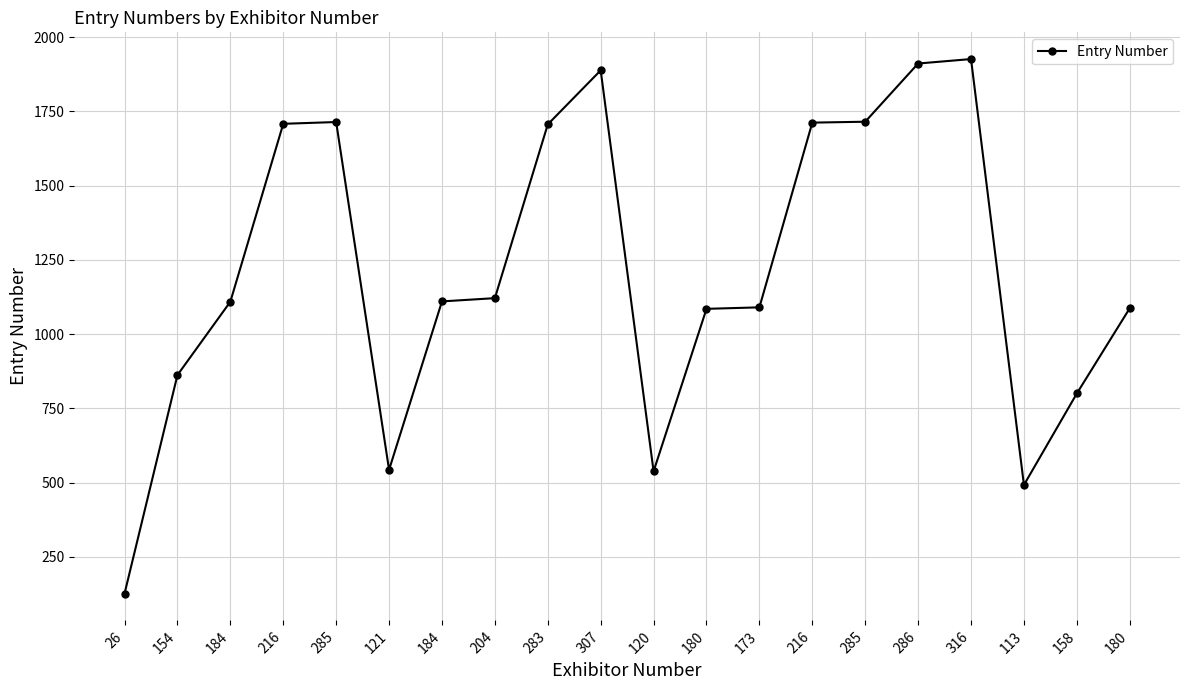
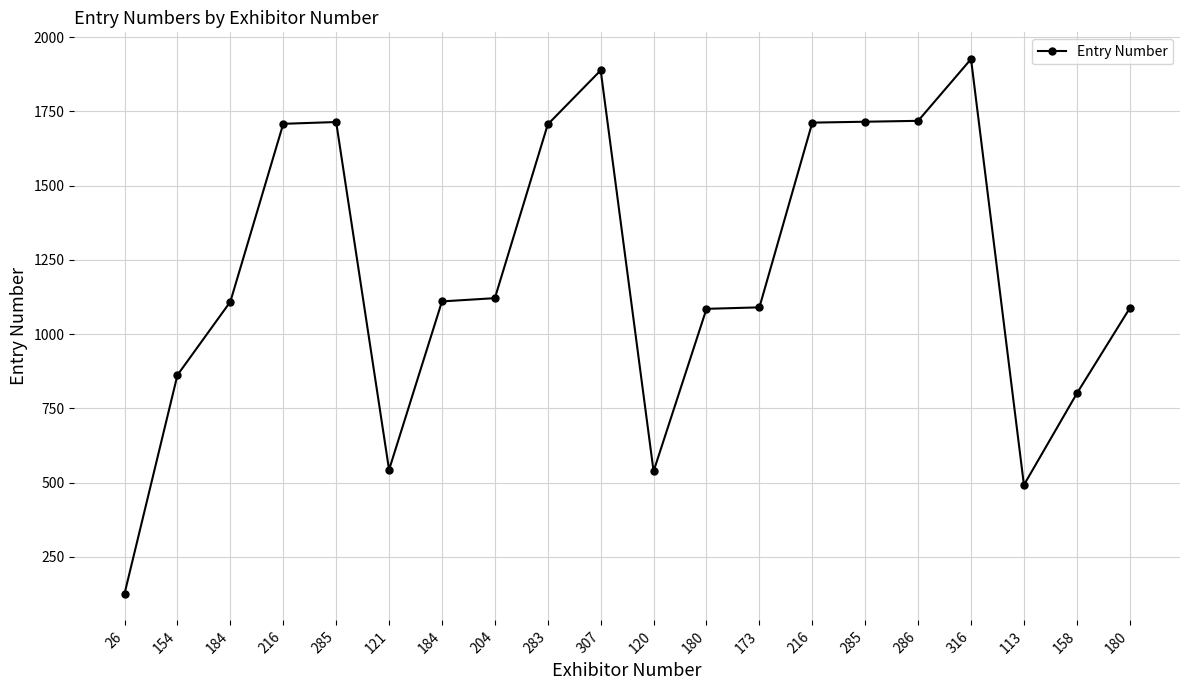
286: 1910 -> 1720
